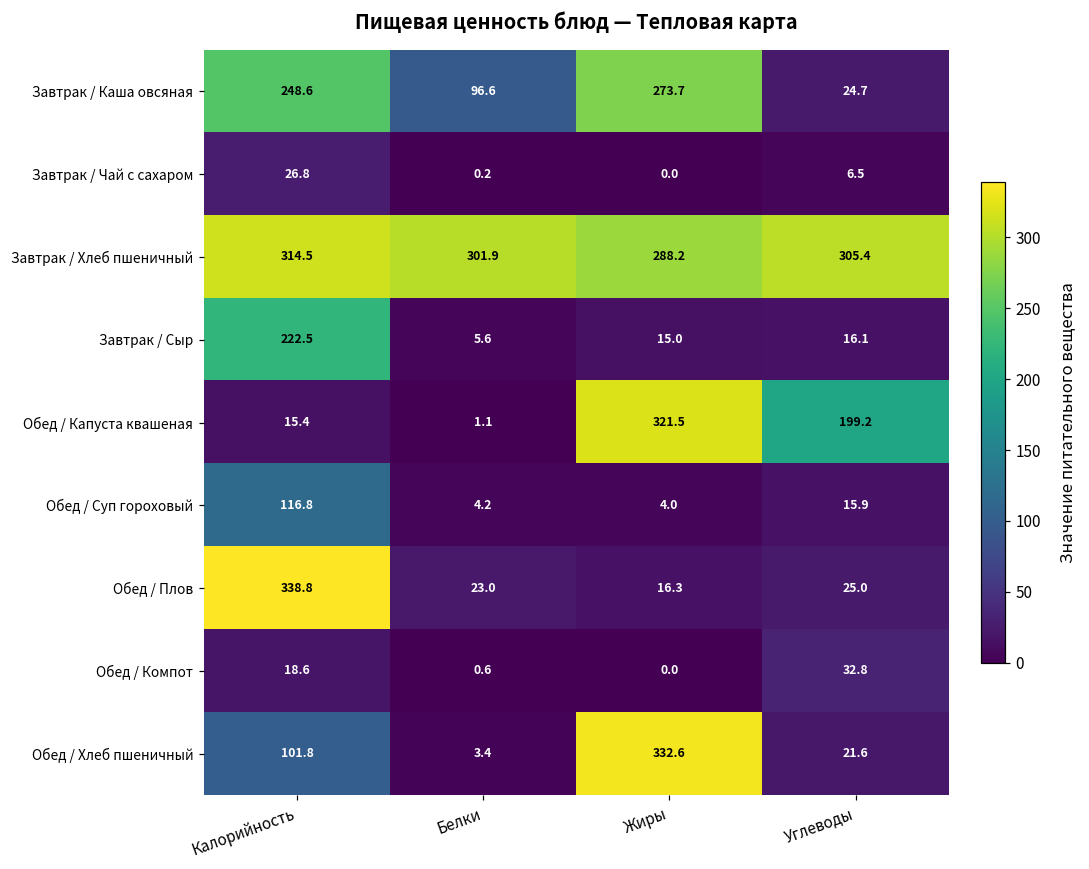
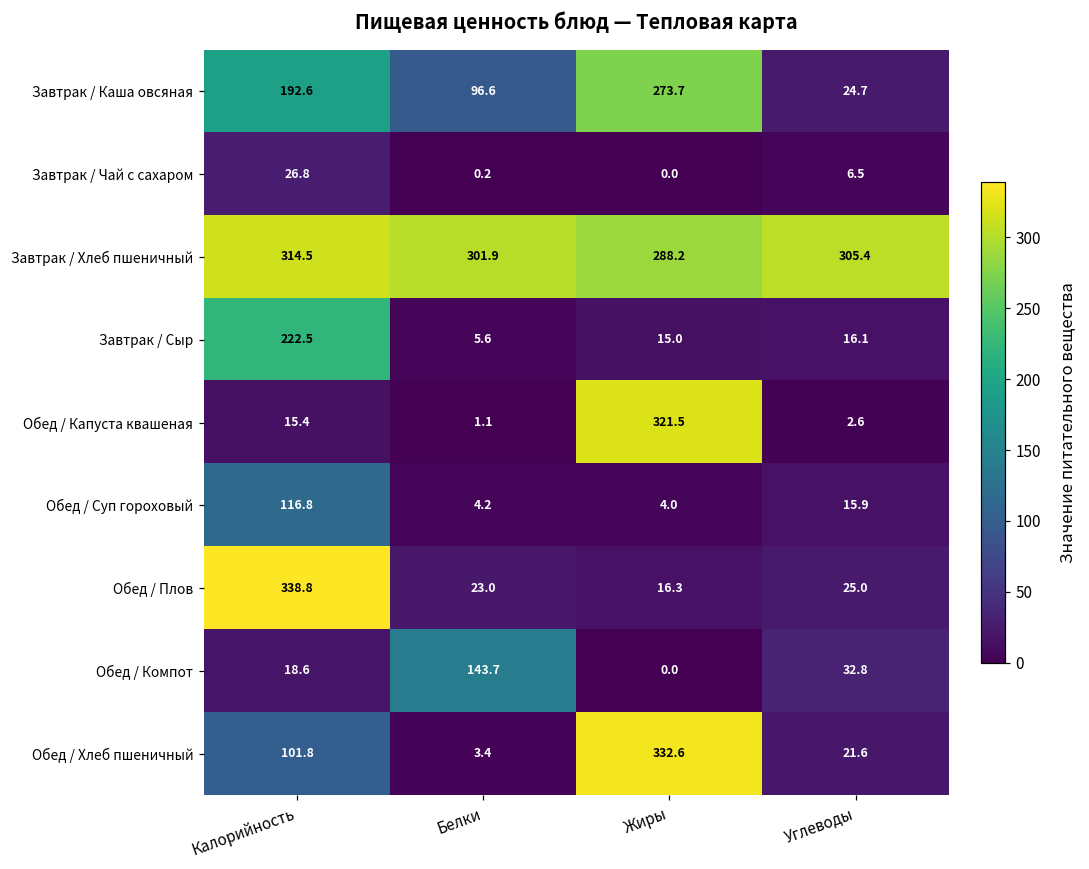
Завтрак / Каша овсяная, Калорийность: 248.6 -> 192.6
Обед / Капуста квашеная, Углеводы: 199.2 -> 2.6
Обед / Компот, Белки: 0.6 -> 143.7
